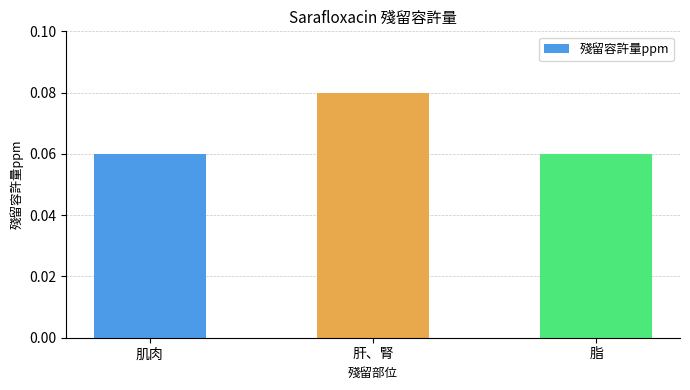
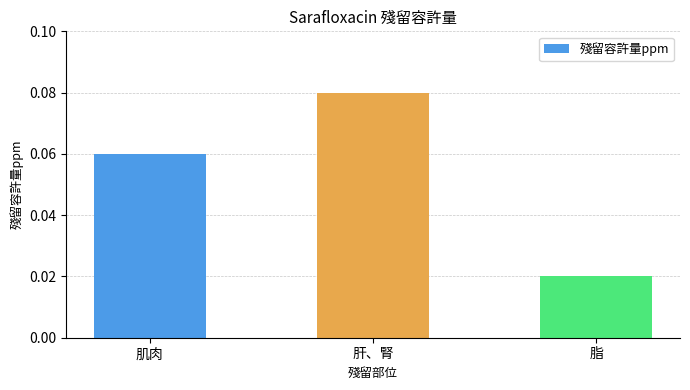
脂: 0.06 -> 0.02
